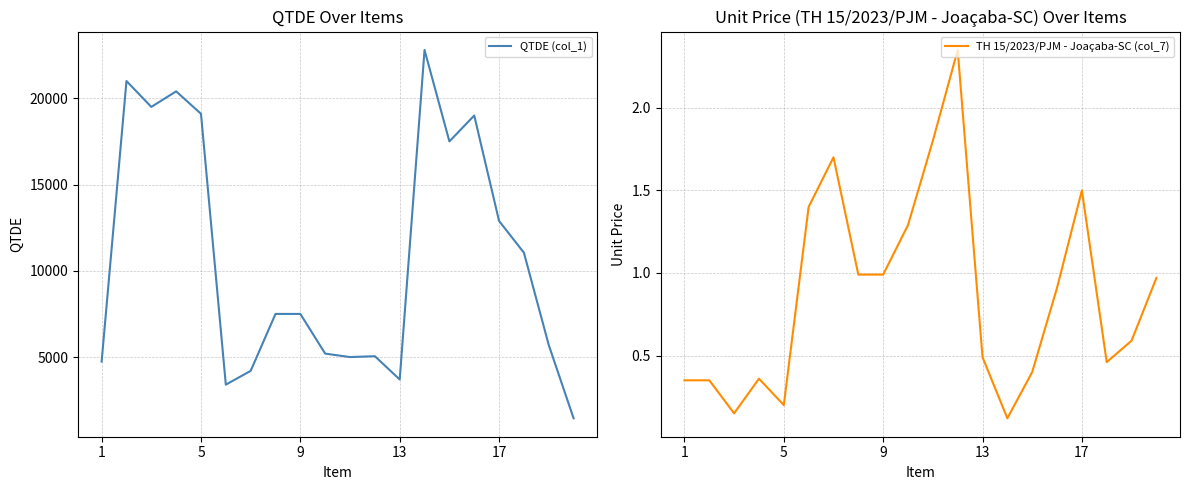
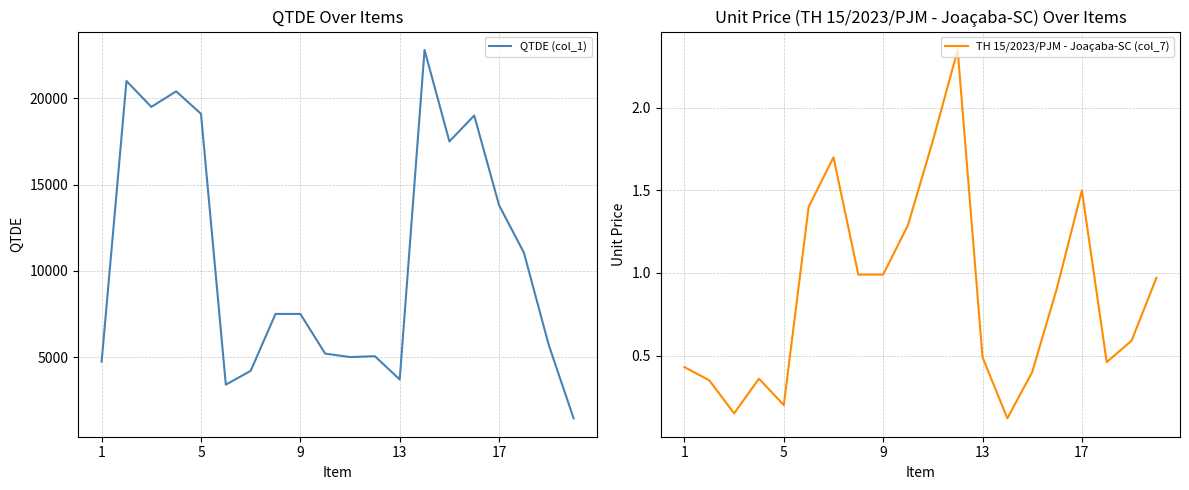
QTDE Over Items, 17: 12900 -> 13800
Unit Price (TH 15/2023/PJM - Joaçaba-SC) Over Items, 1: 0.35 -> 0.43
